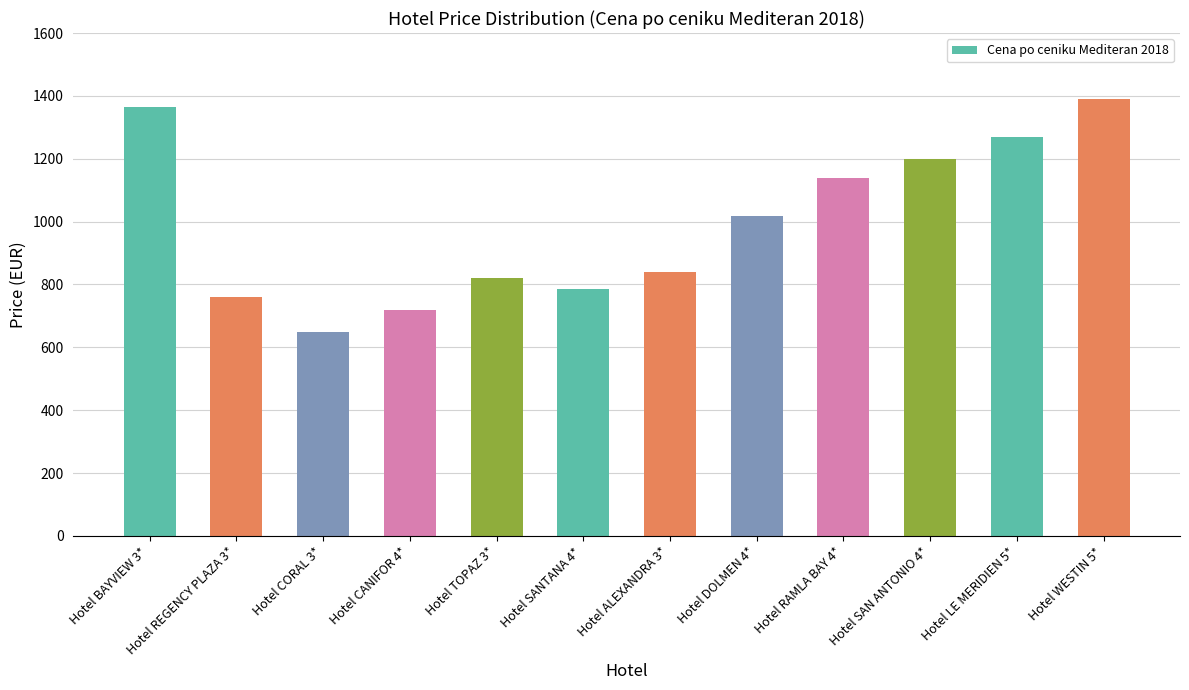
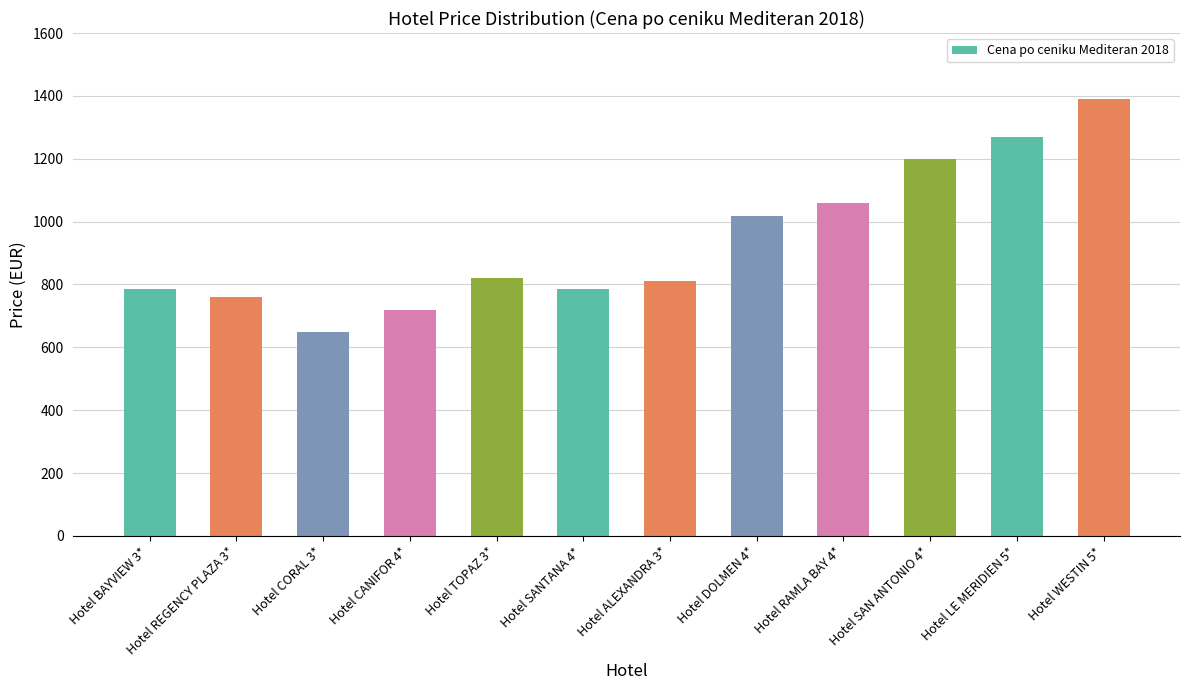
Hotel BAYVIEW 3*: 1370 -> 790
Hotel ALEXANDRA 3*: 840 -> 810
Hotel RAMLA BAY 4*: 1140 -> 1060
